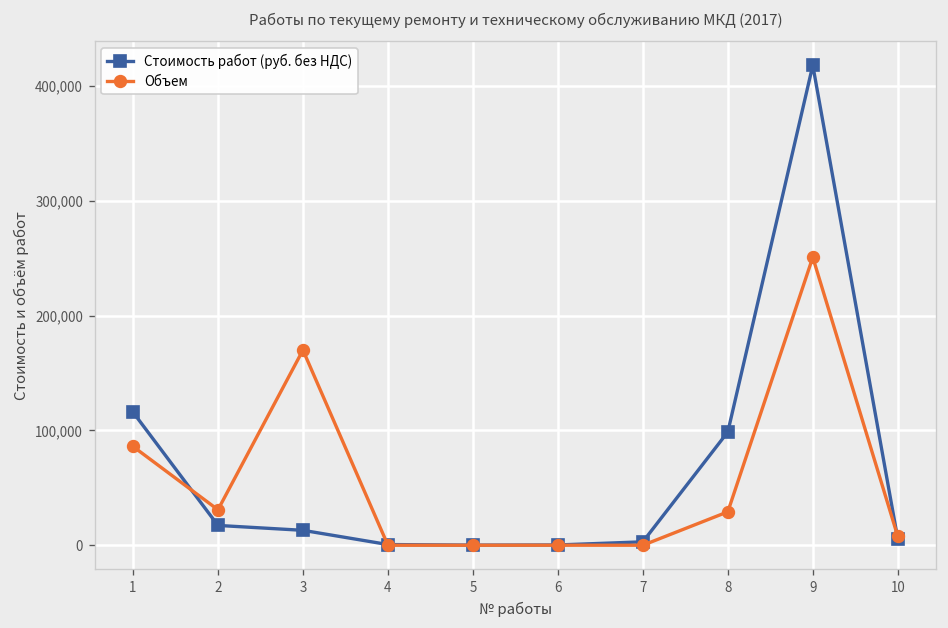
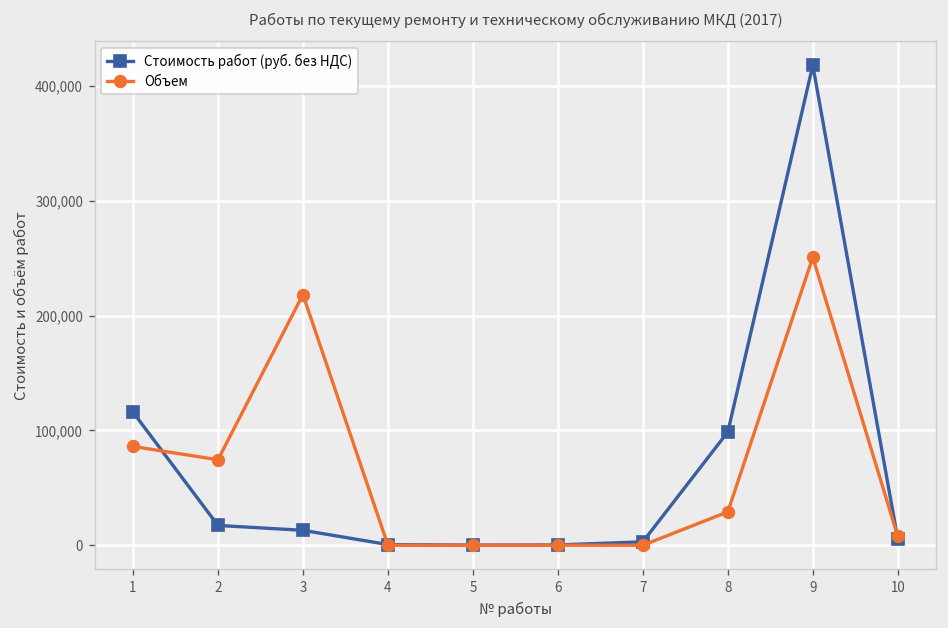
Объем, 2: 30,000 -> 70,000
Объем, 3: 170,000 -> 220,000
